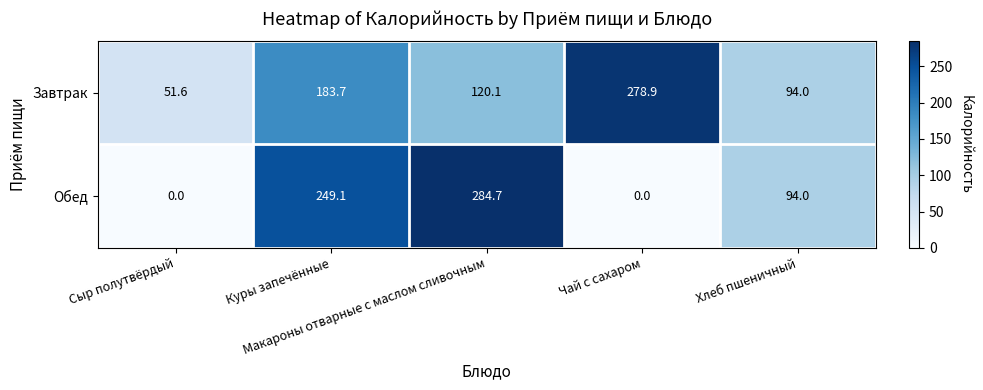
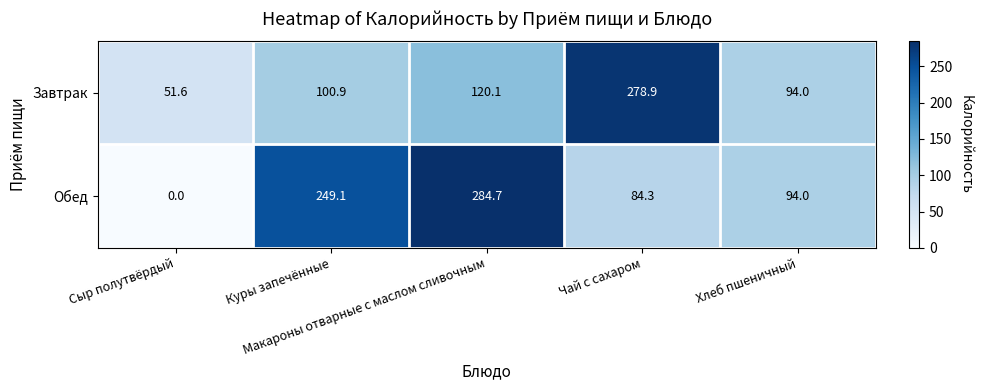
Завтрак, Куры запечённые: 183.7 -> 100.9
Обед, Чай с сахаром: 0.0 -> 84.3
